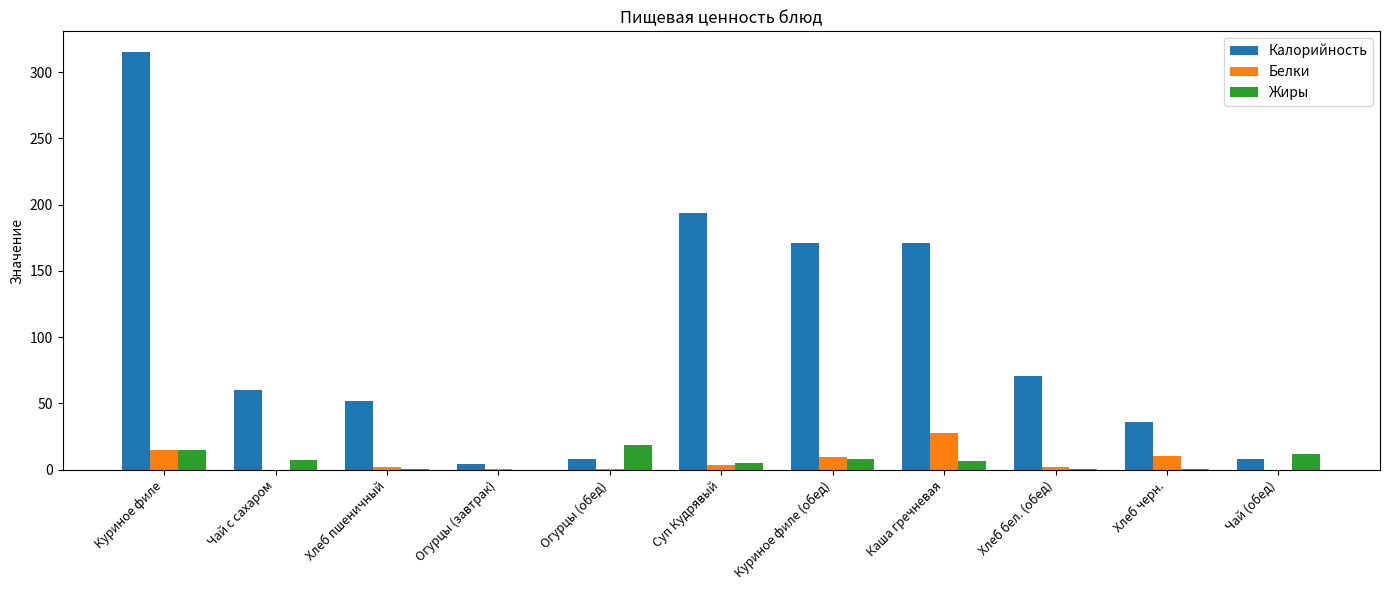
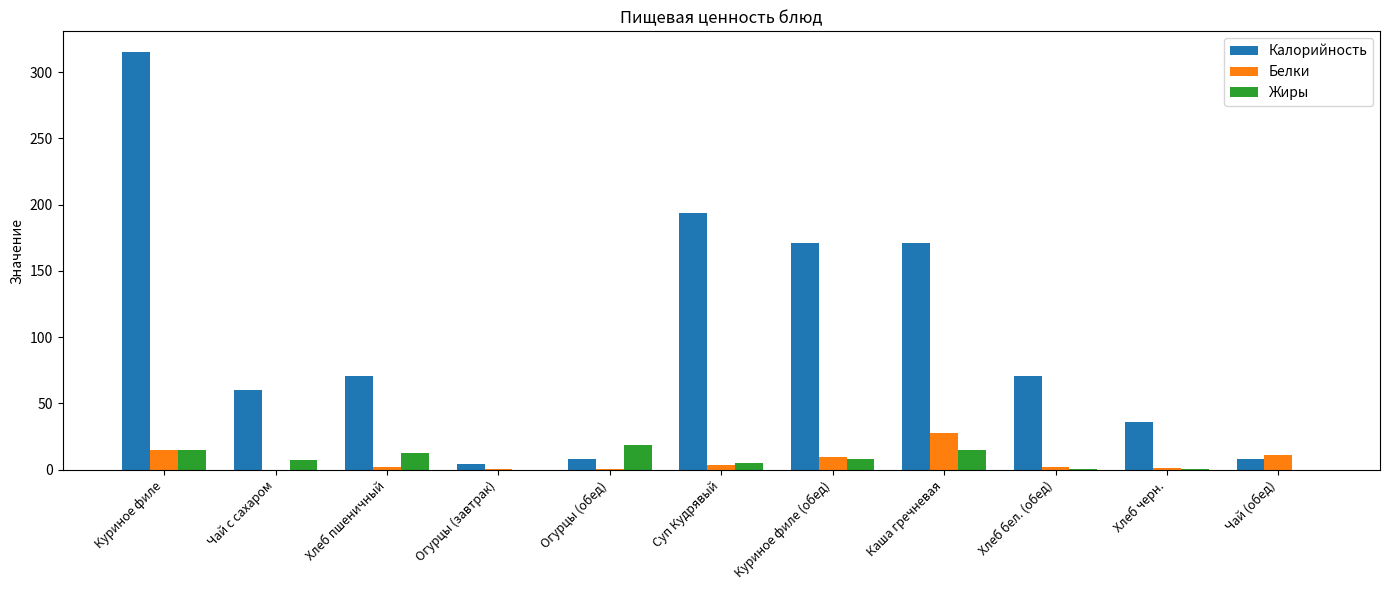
Калорийность, Хлеб пшеничный: 52 -> 71
Жиры, Хлеб пшеничный: 0 -> 12
Жиры, Каша гречневая: 7 -> 15
Белки, Хлеб черн.: 10 -> 1
Белки, Чай (обед): 0 -> 11
Жиры, Чай (обед): 12 -> 0
